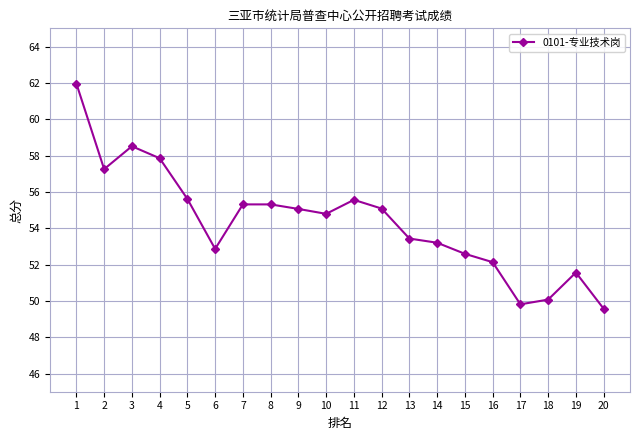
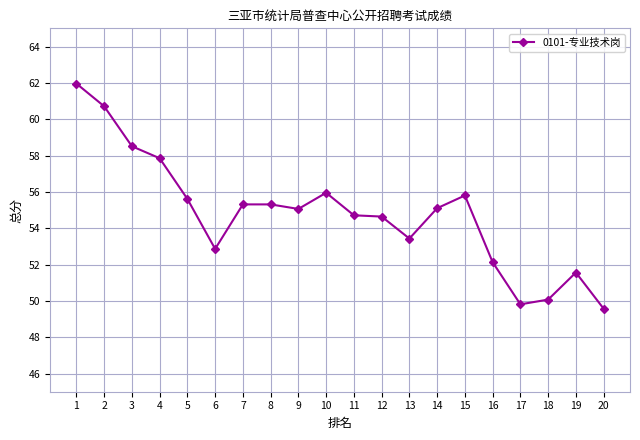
2: 57.3 -> 60.7
10: 54.8 -> 56.0
11: 55.6 -> 54.7
12: 55.1 -> 54.6
14: 53.2 -> 55.1
15: 52.6 -> 55.8
